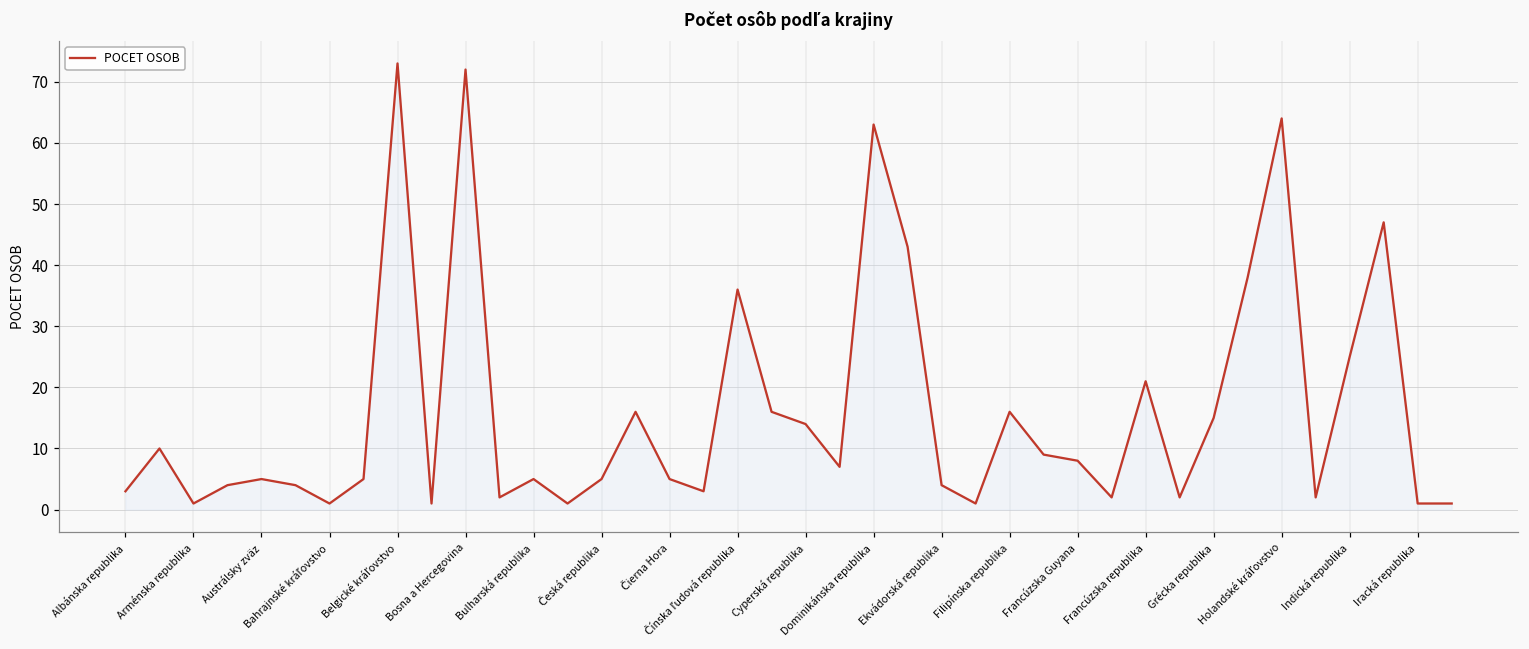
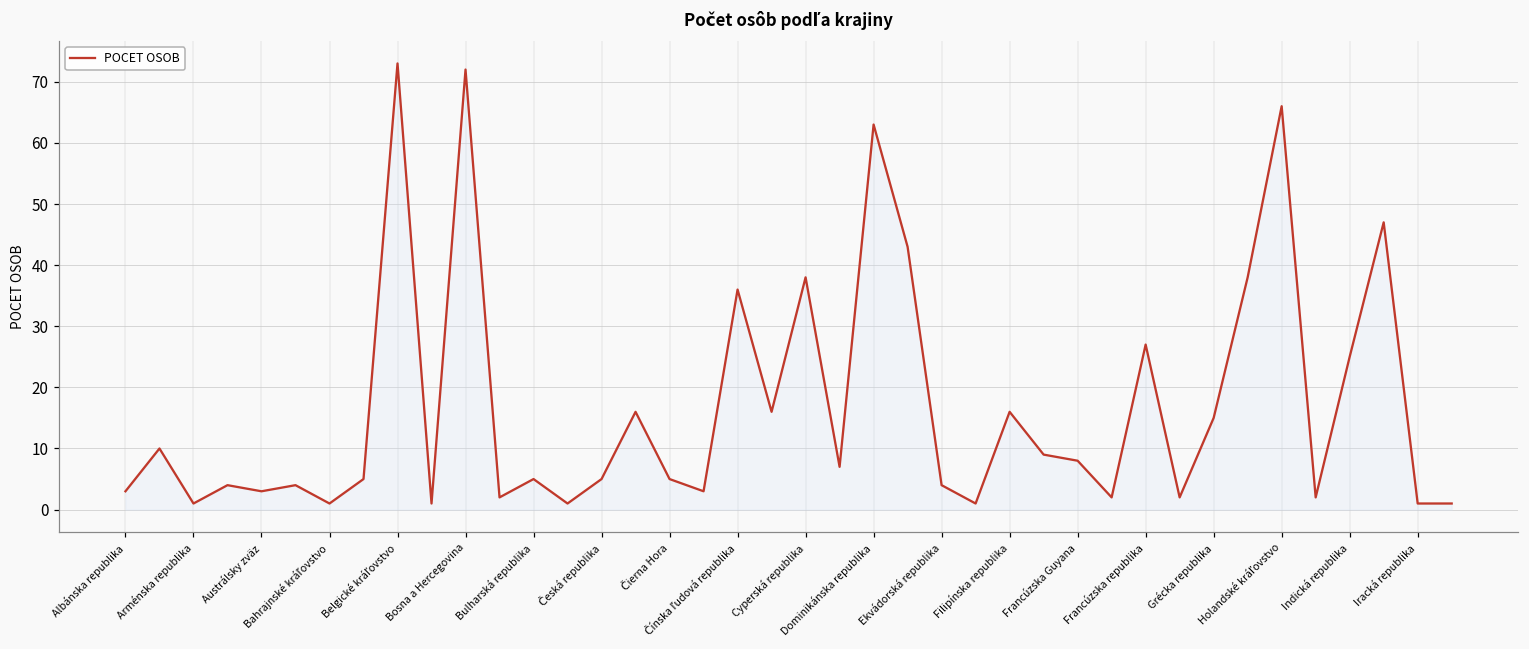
Austrálsky zväz: 5 -> 3
Cyperská republika: 14 -> 38
Francúzska republika: 21 -> 27
Holandské kráľovstvo: 64 -> 66
